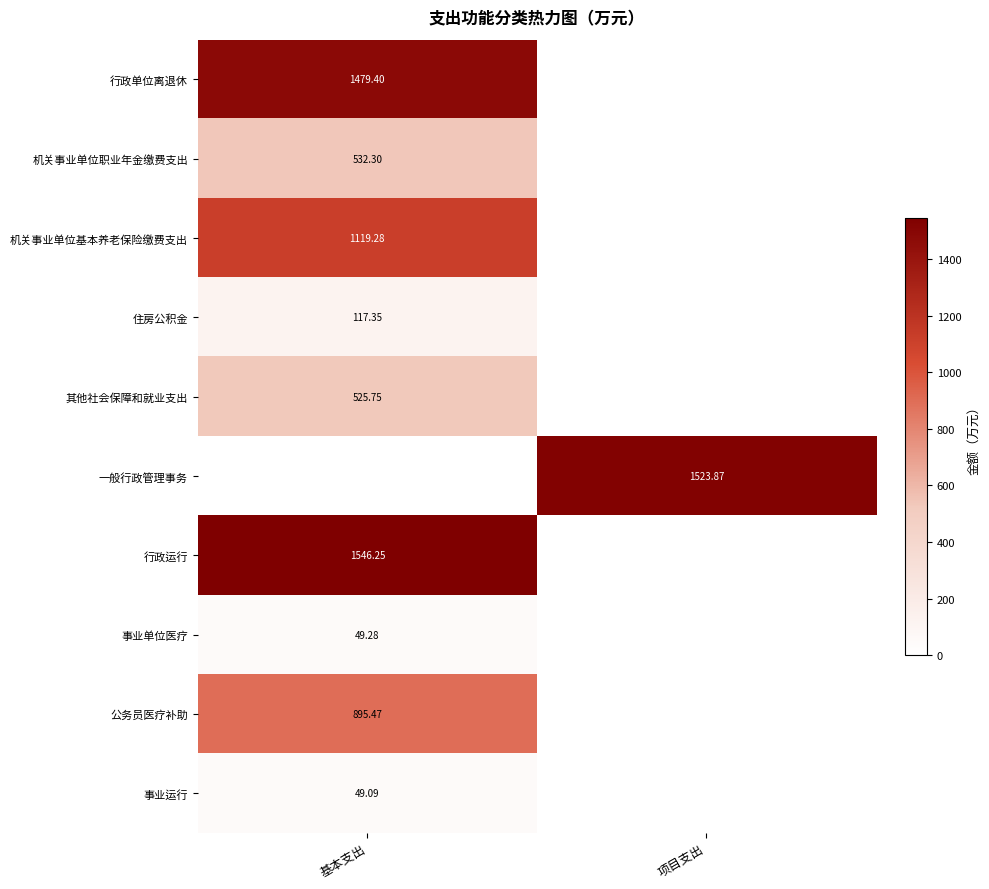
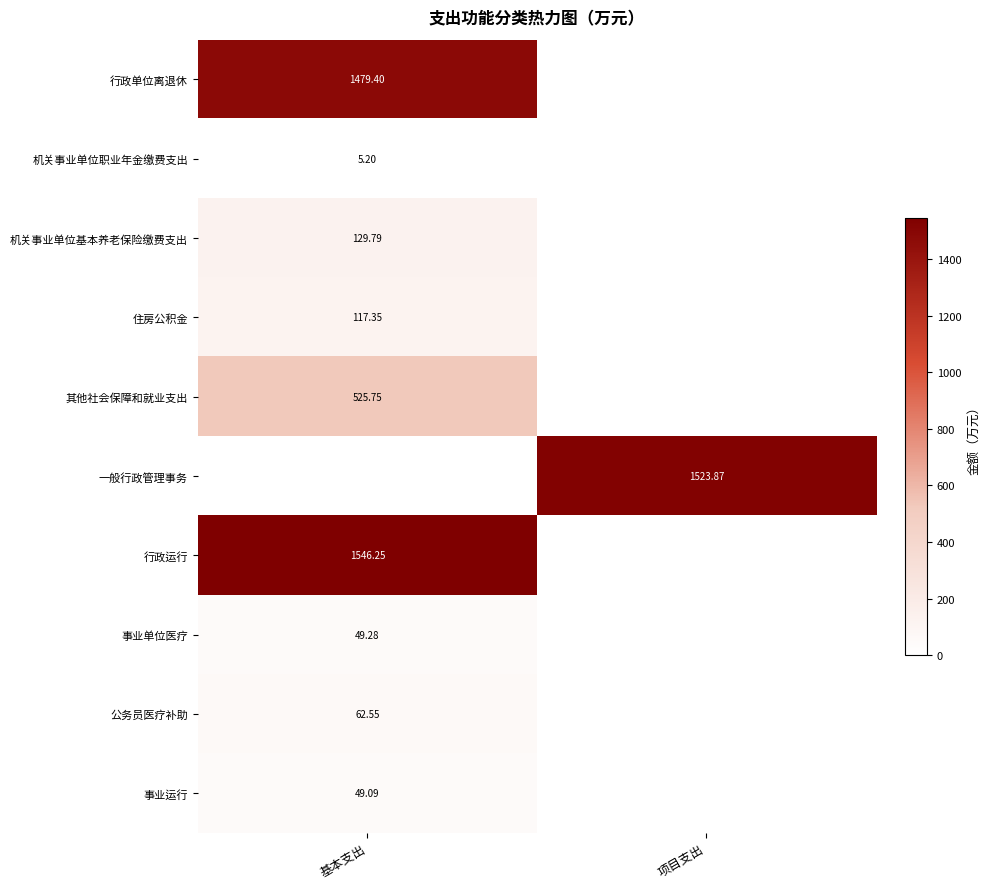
机关事业单位职业年金缴费支出, 基本支出: 532.30 -> 5.20
机关事业单位基本养老保险缴费支出, 基本支出: 1119.28 -> 129.79
公务员医疗补助, 基本支出: 895.47 -> 62.55
